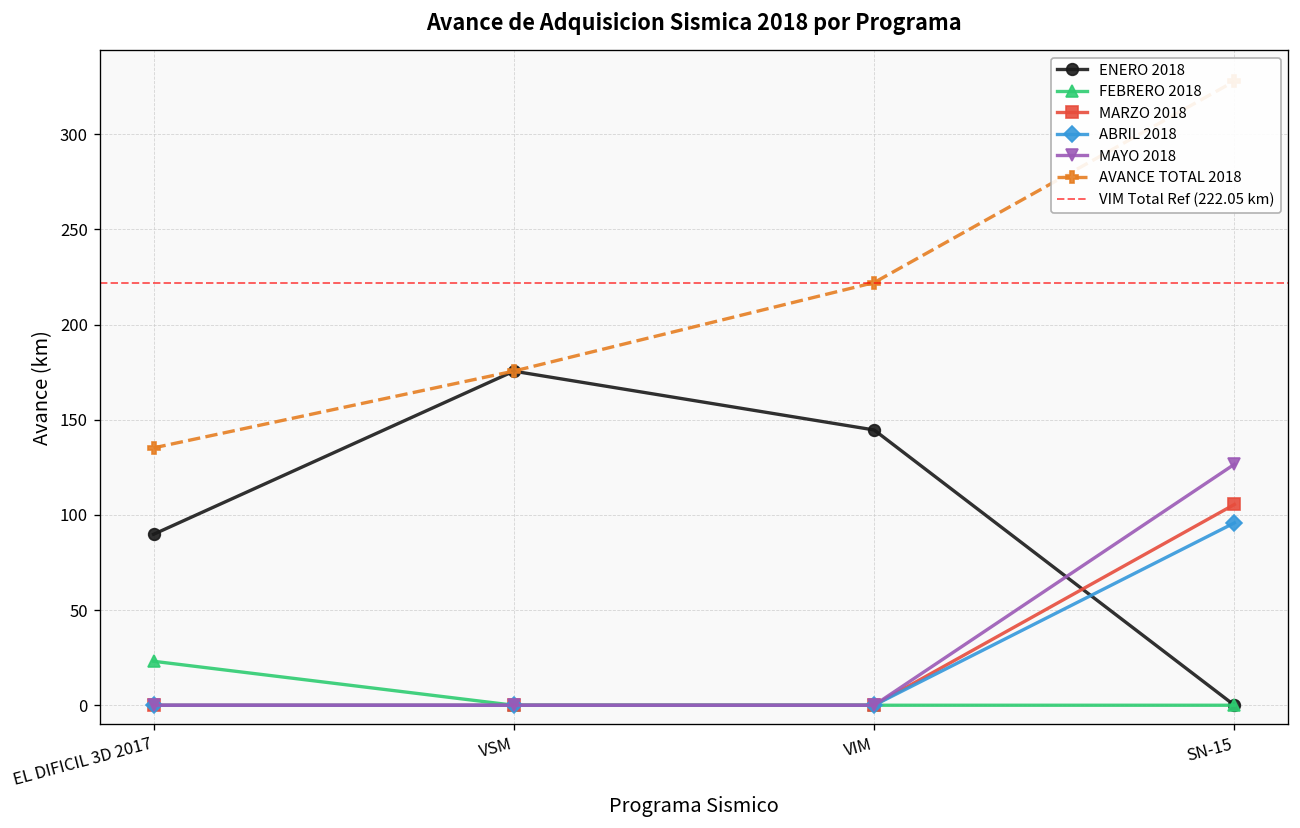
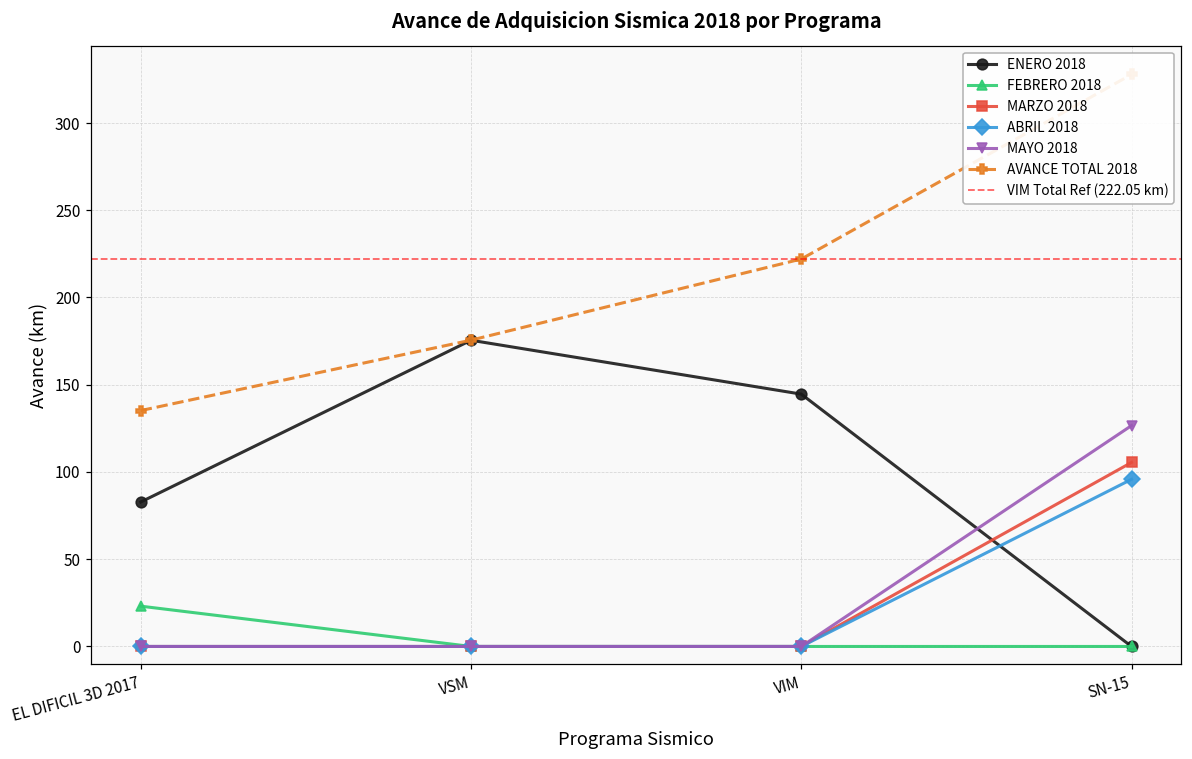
ENERO 2018, EL DIFICIL 3D 2017: 90 -> 83
